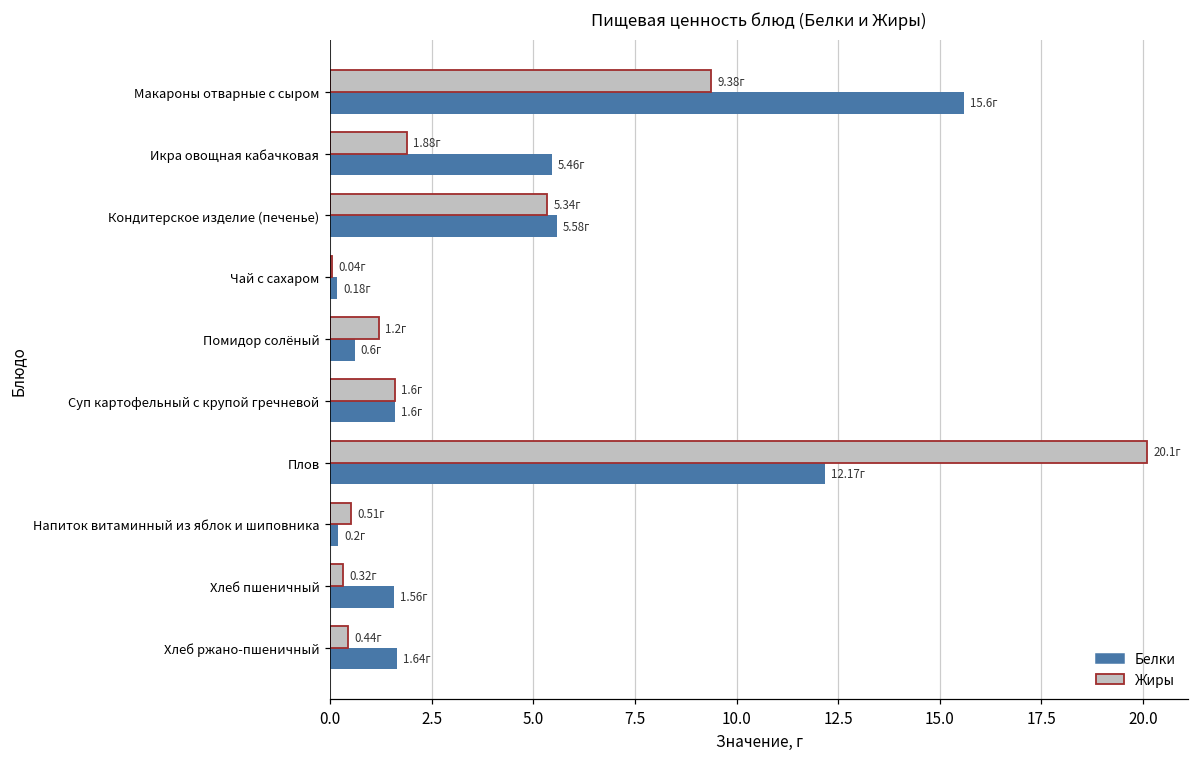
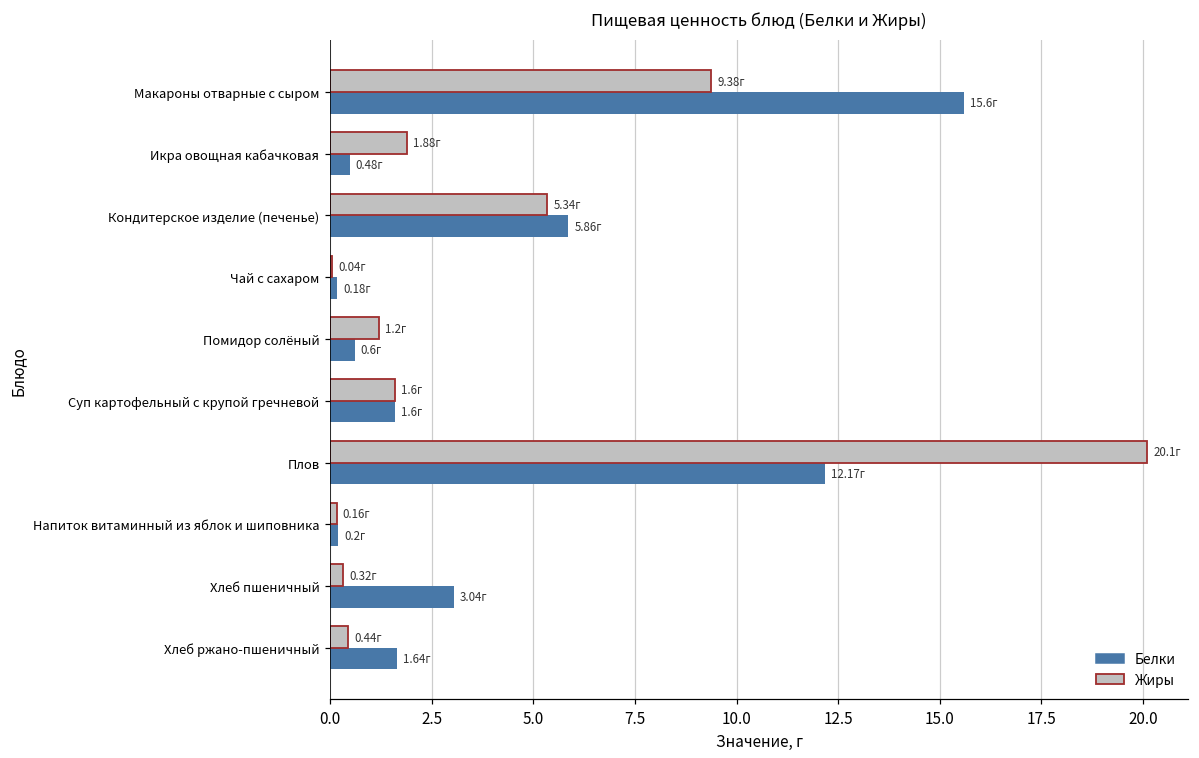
Белки, Икра овощная кабачковая: 5.46г -> 0.48г
Белки, Кондитерское изделие (печенье): 5.58г -> 5.86г
Жиры, Напиток витаминный из яблок и шиповника: 0.51г -> 0.16г
Белки, Хлеб пшеничный: 1.56г -> 3.04г
